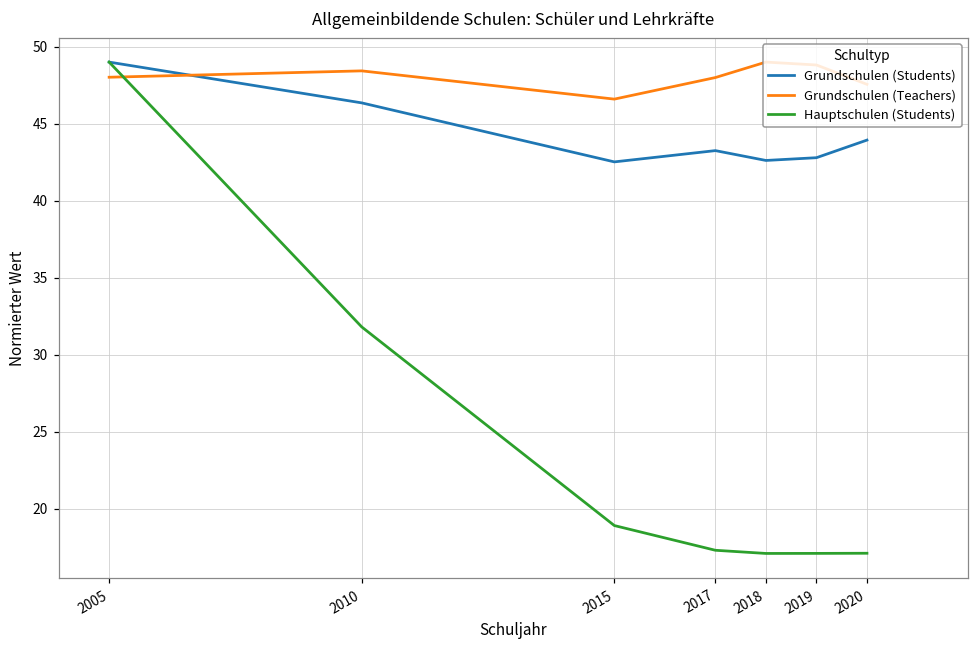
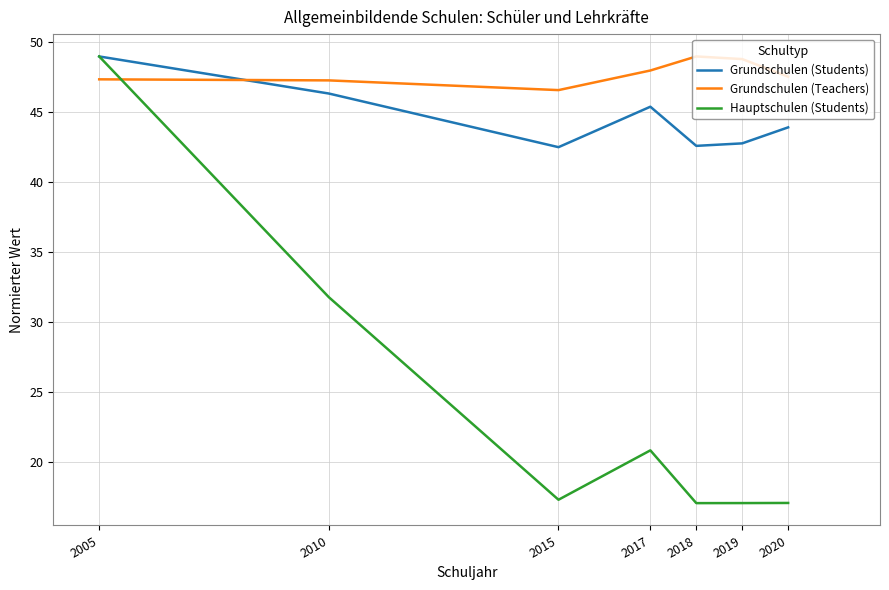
Grundschulen (Teachers), 2005: 48.0 -> 47.4
Grundschulen (Teachers), 2010: 48.4 -> 47.3
Hauptschulen (Students), 2015: 18.9 -> 17.3
Grundschulen (Students), 2017: 43.3 -> 45.4
Hauptschulen (Students), 2017: 17.3 -> 20.9
